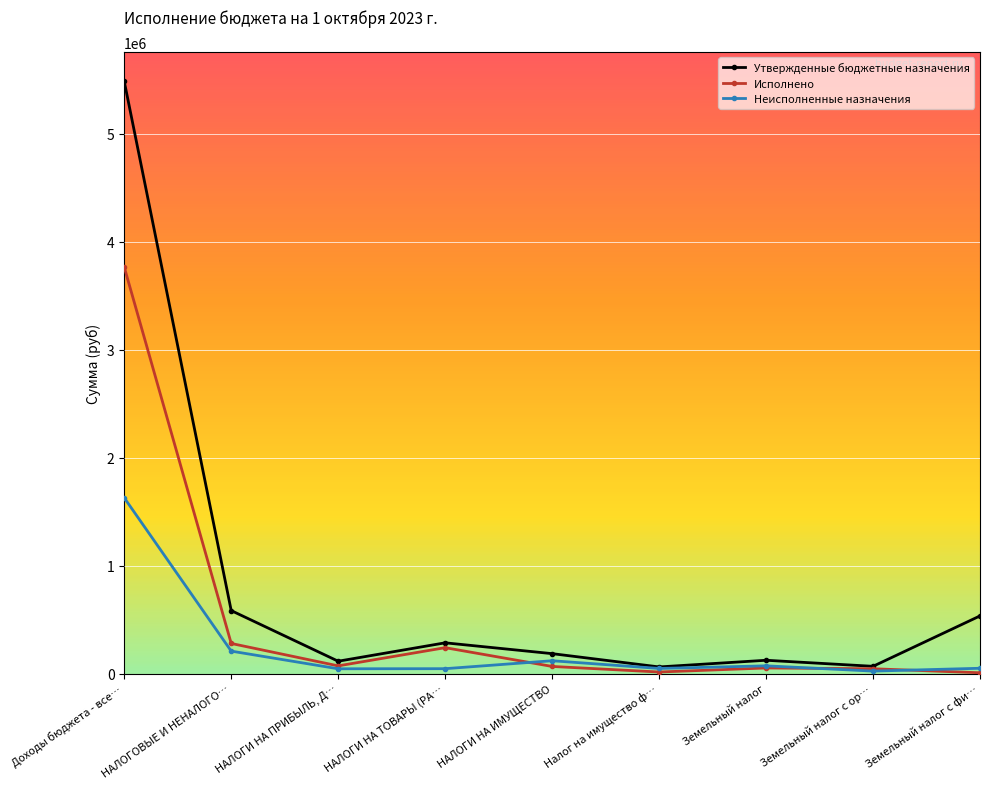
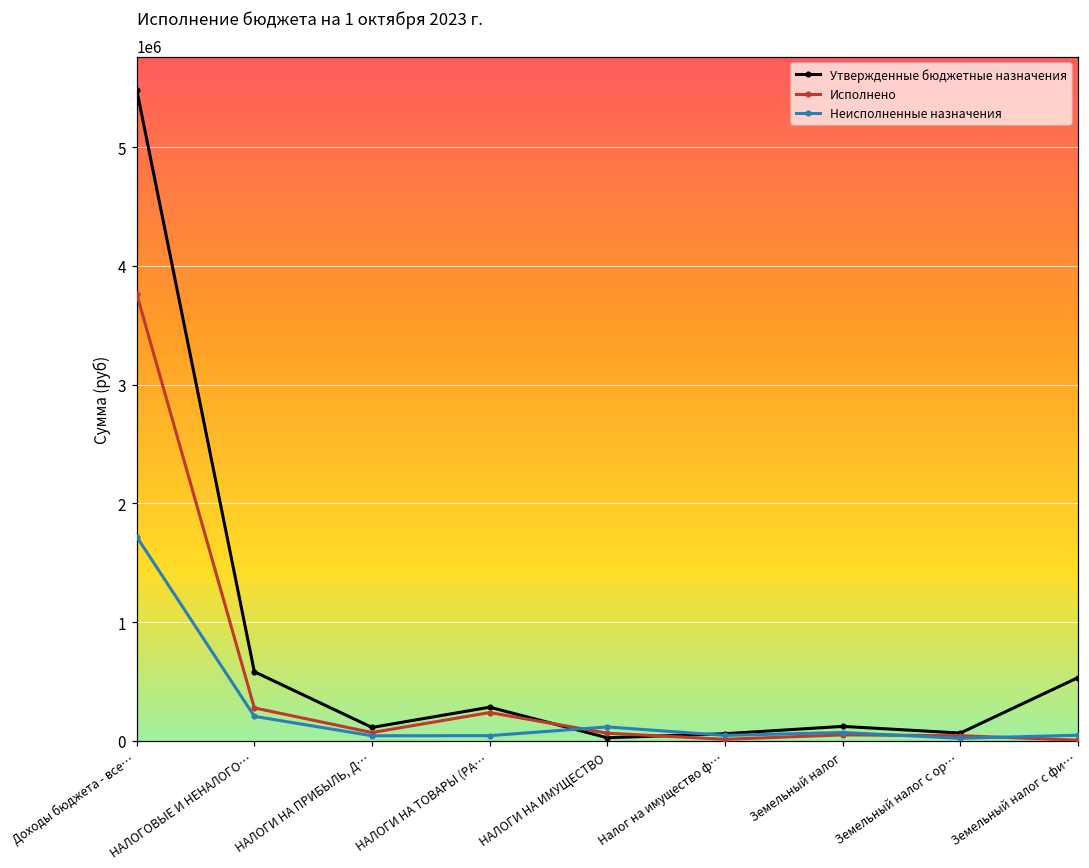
Неисполненные назначения, Доходы бюджета - все…: 1630000 -> 1720000
Утвержденные бюджетные назначения, НАЛОГИ НА ИМУЩЕСТВО: 180000 -> 30000
